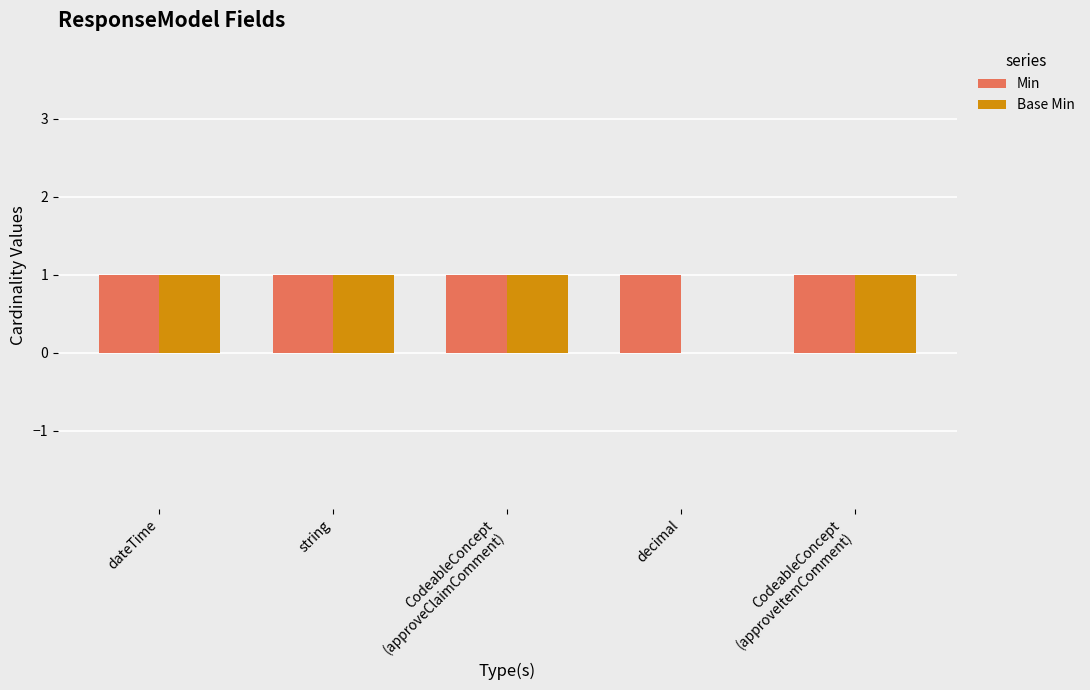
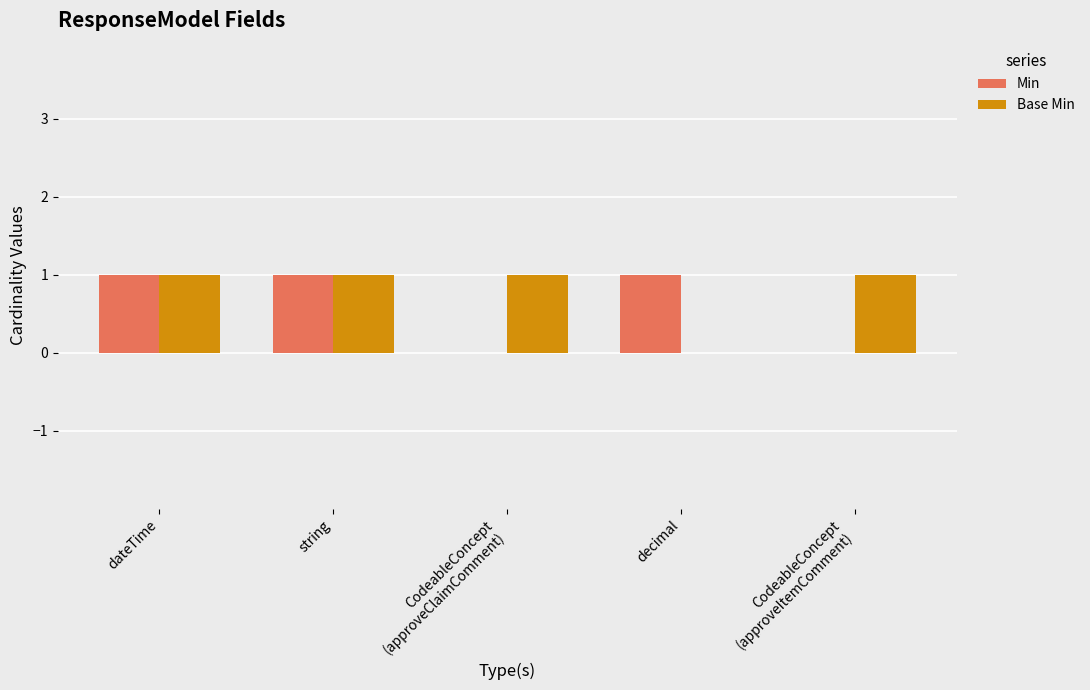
Min, CodeableConcept (approveClaimComment): 1 -> 0
Min, CodeableConcept (approveItemComment): 1 -> 0
